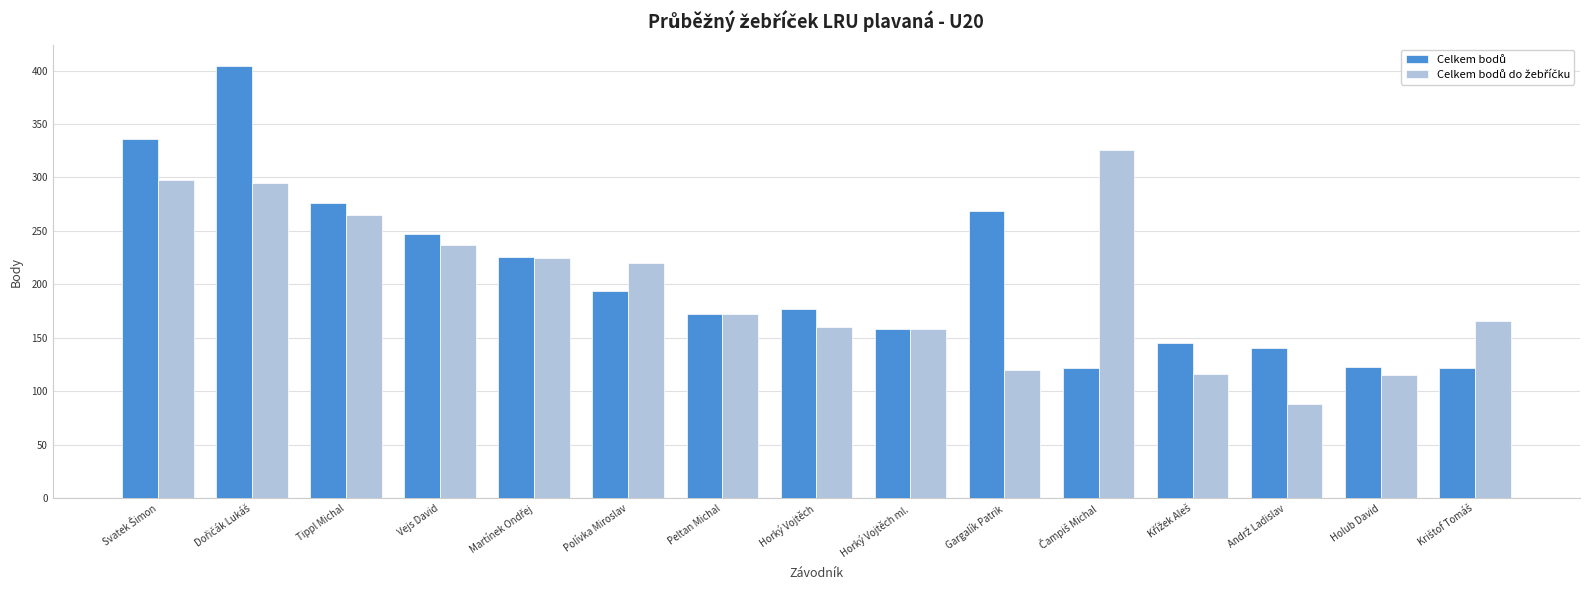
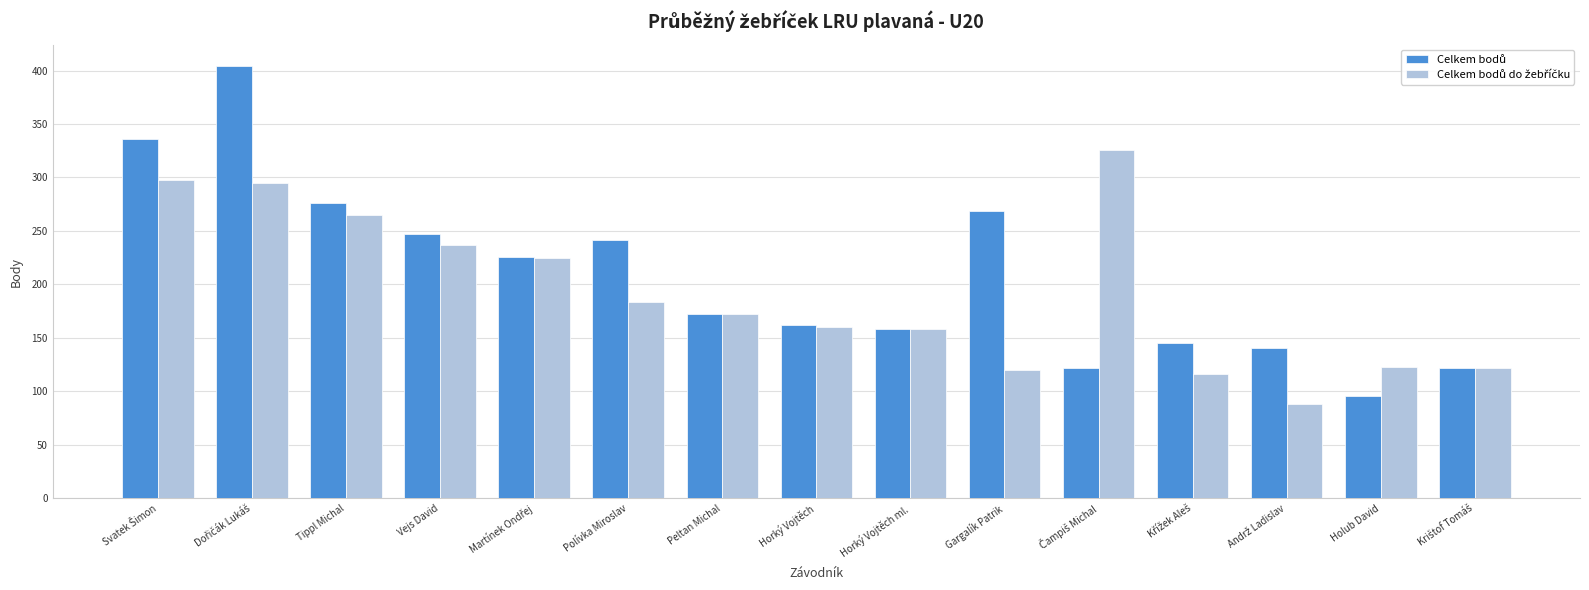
Celkem bodů, Polívka Miroslav: 194 -> 242
Celkem bodů do žebříčku, Polívka Miroslav: 220 -> 184
Celkem bodů, Horký Vojtěch: 177 -> 162
Celkem bodů, Holub David: 123 -> 96
Celkem bodů do žebříčku, Holub David: 115 -> 123
Celkem bodů do žebříčku, Krištof Tomáš: 166 -> 122
